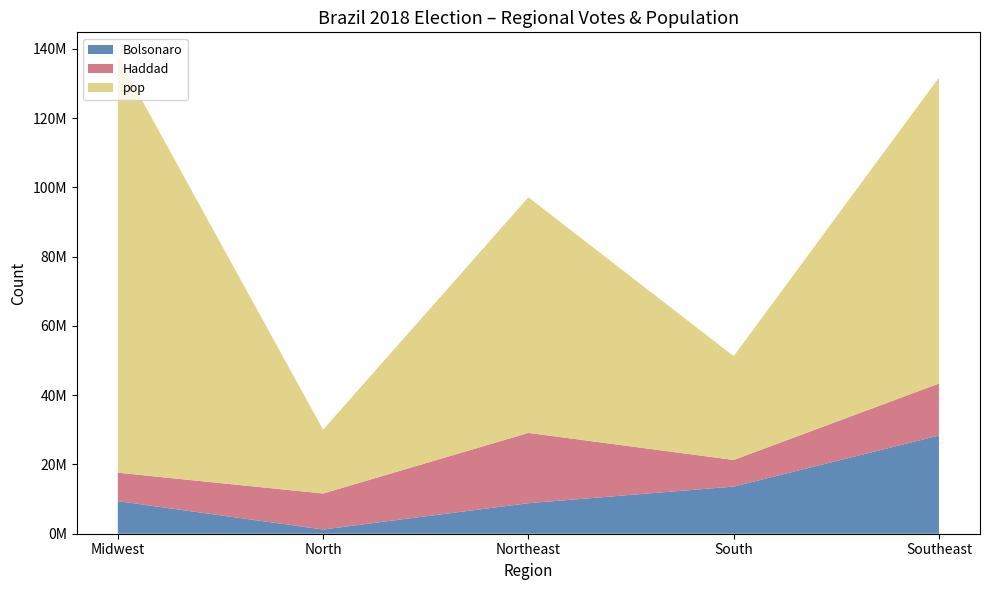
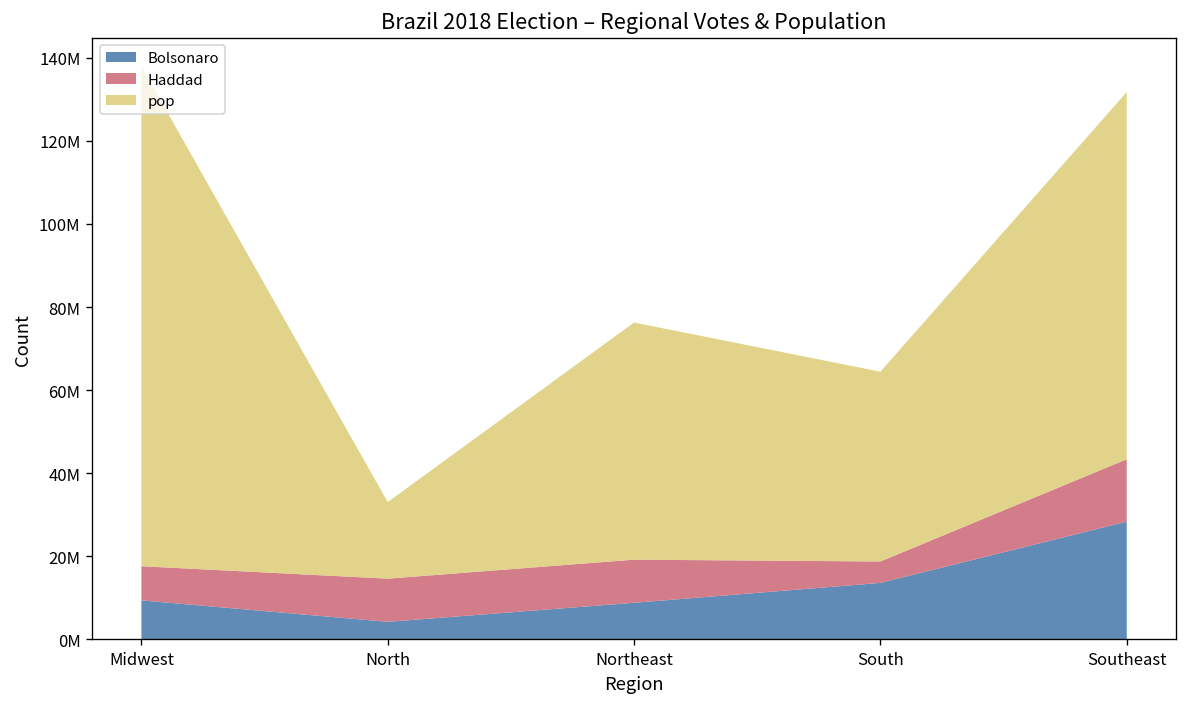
Bolsonaro, North: 1000000 -> 4000000
Haddad, Northeast: 20000000 -> 10000000
pop, Northeast: 68000000 -> 57000000
Haddad, South: 8000000 -> 5000000
pop, South: 30000000 -> 46000000
